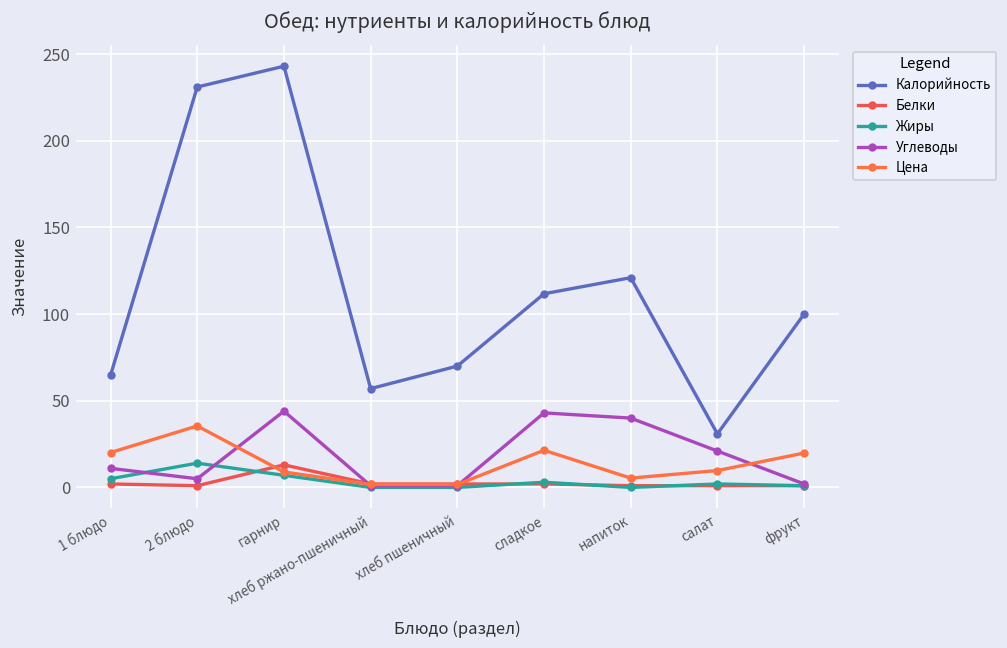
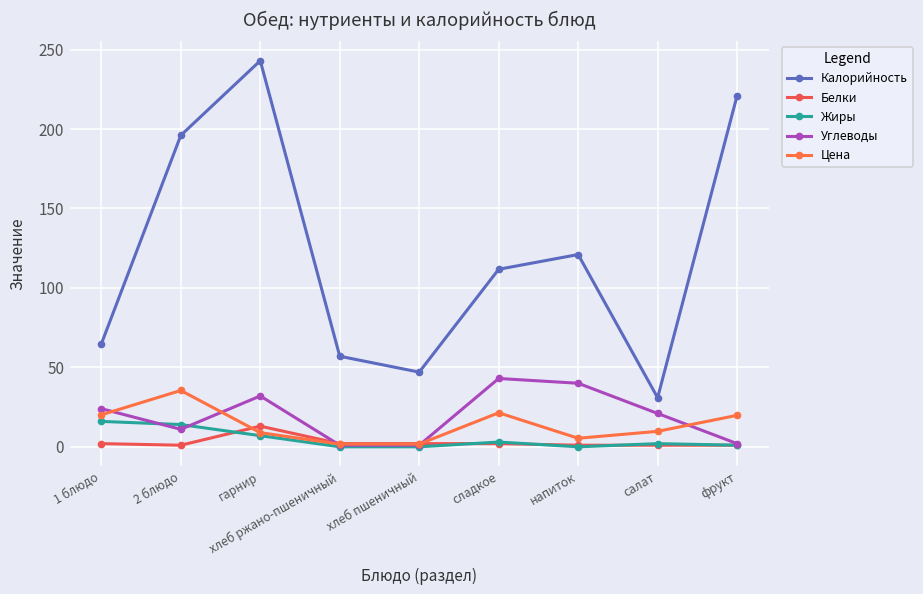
Жиры, 1 блюдо: 5 -> 16
Углеводы, 1 блюдо: 11 -> 24
Калорийность, 2 блюдо: 231 -> 196
Углеводы, 2 блюдо: 5 -> 11
Углеводы, гарнир: 44 -> 32
Калорийность, хлеб пшеничный: 70 -> 47
Калорийность, фрукт: 100 -> 221
